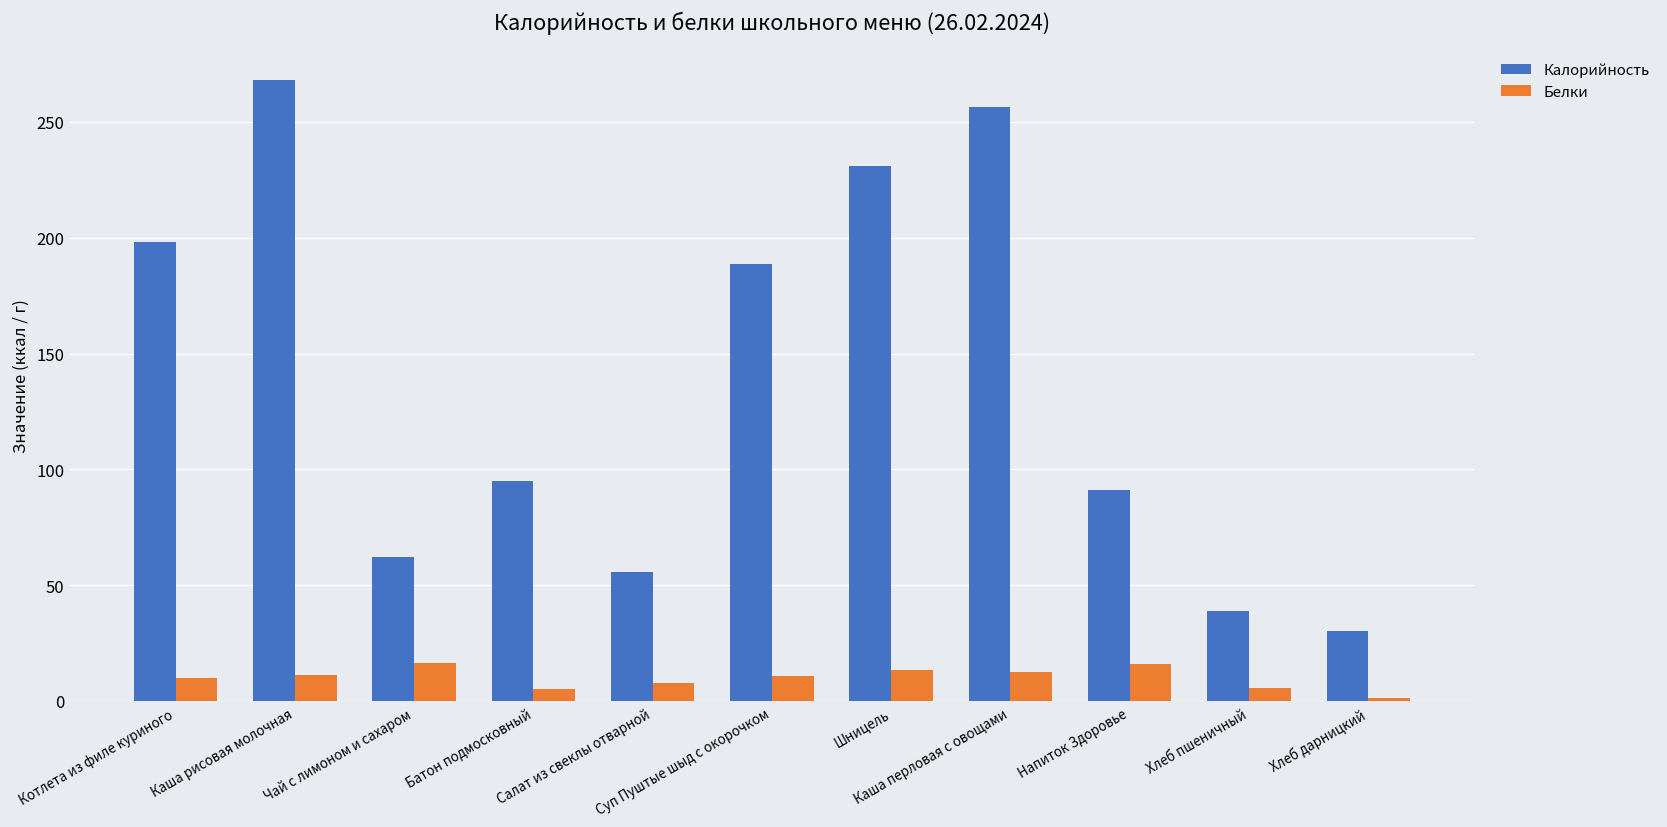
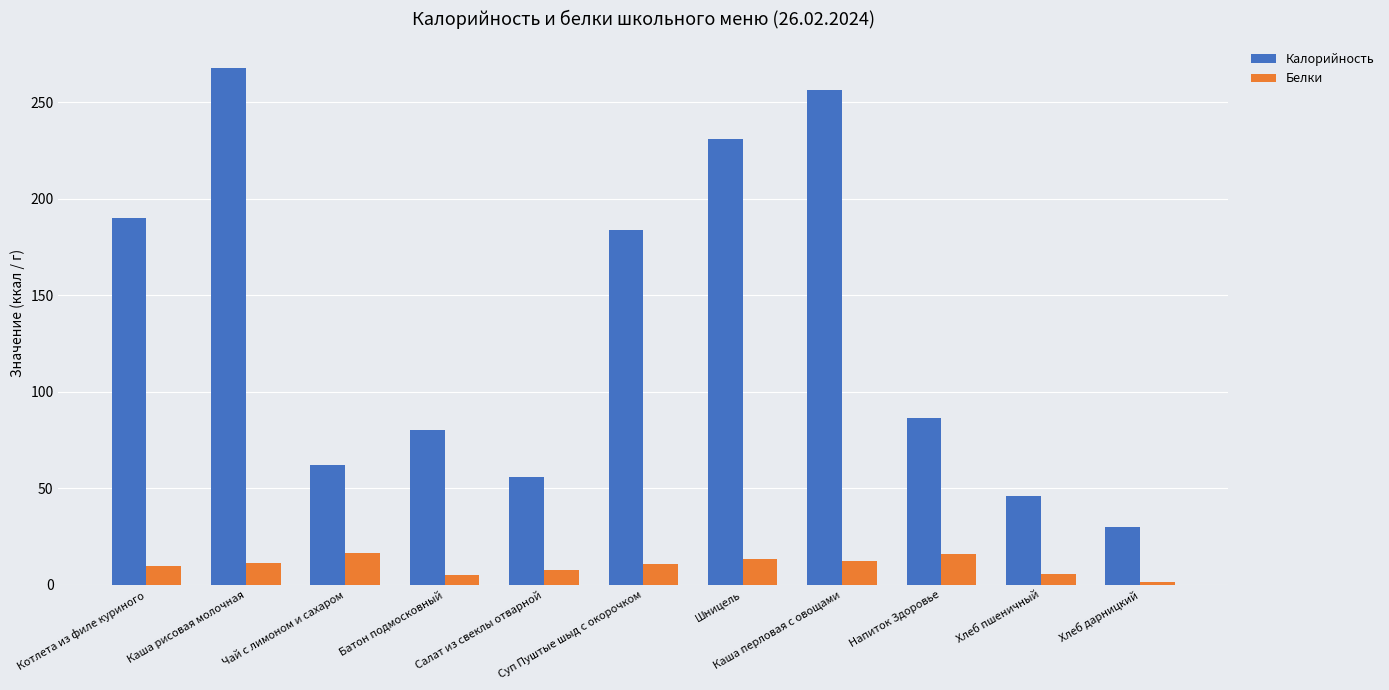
Калорийность, Котлета из филе куриного: 198 -> 190
Калорийность, Батон подмосковный: 95 -> 80
Калорийность, Суп Пуштые шыд с окорочком: 189 -> 184
Калорийность, Напиток Здоровье: 91 -> 87
Калорийность, Хлеб пшеничный: 39 -> 46
